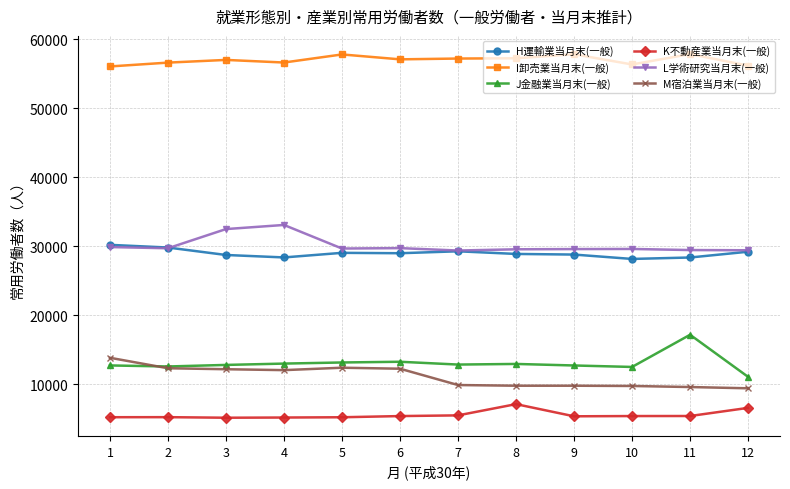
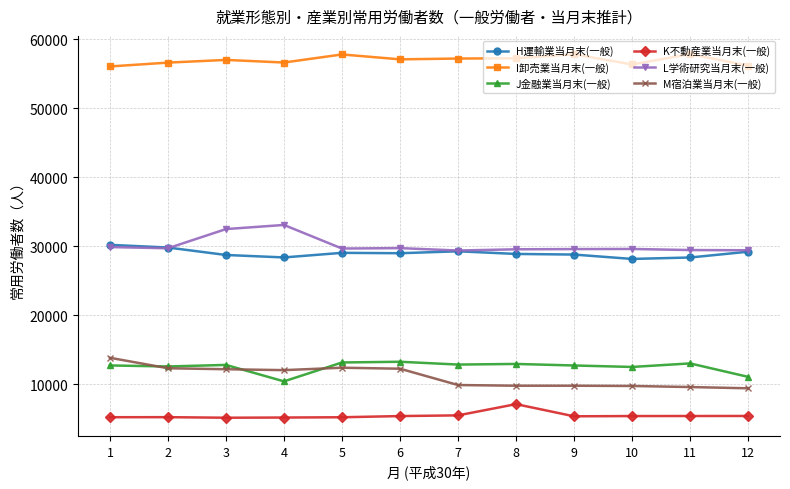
J金融業当月末(一般), 4: 13000 -> 10000
J金融業当月末(一般), 11: 17000 -> 13000
K不動産業当月末(一般), 12: 7000 -> 5000
